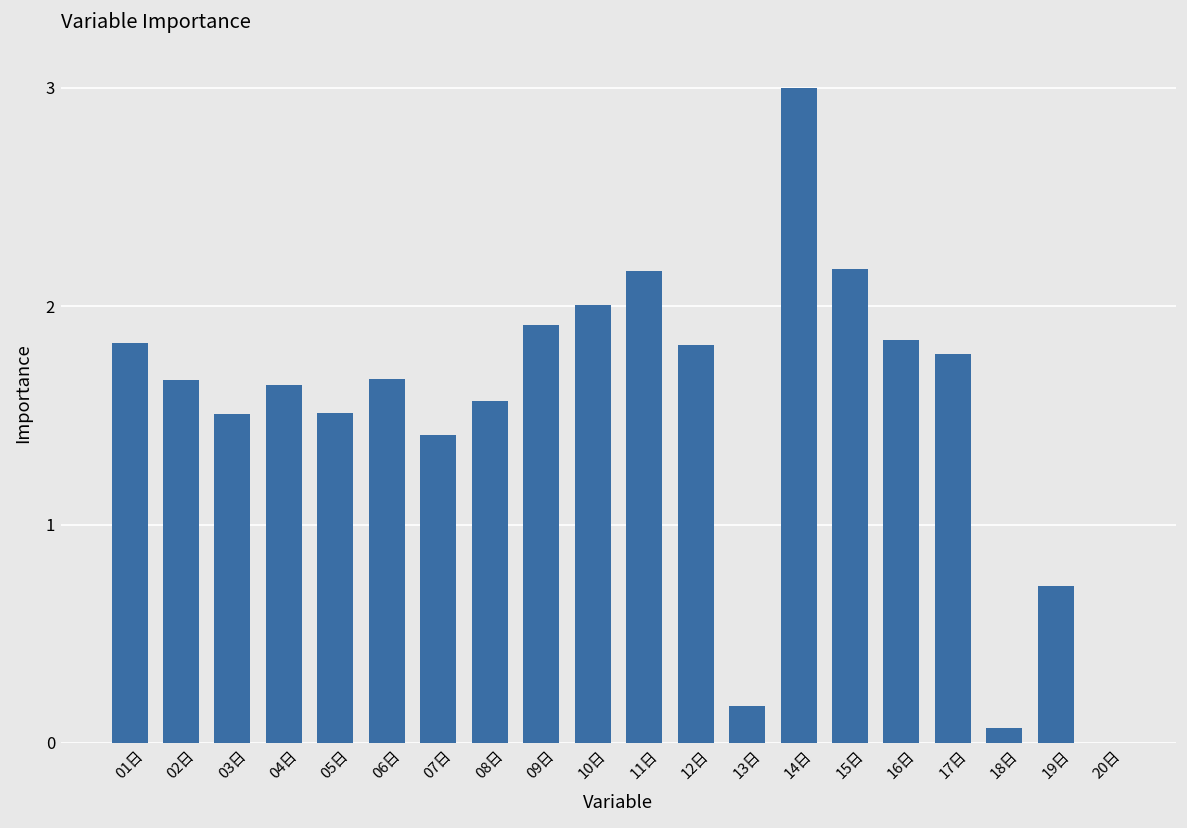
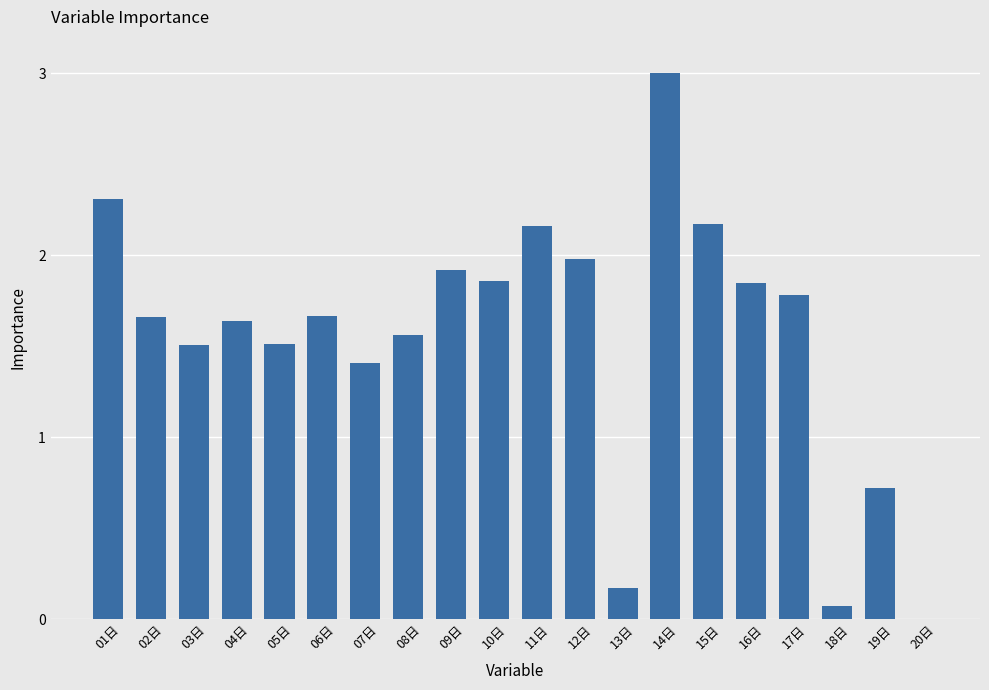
01日: 1.83 -> 2.31
10日: 2.01 -> 1.86
12日: 1.82 -> 1.98
